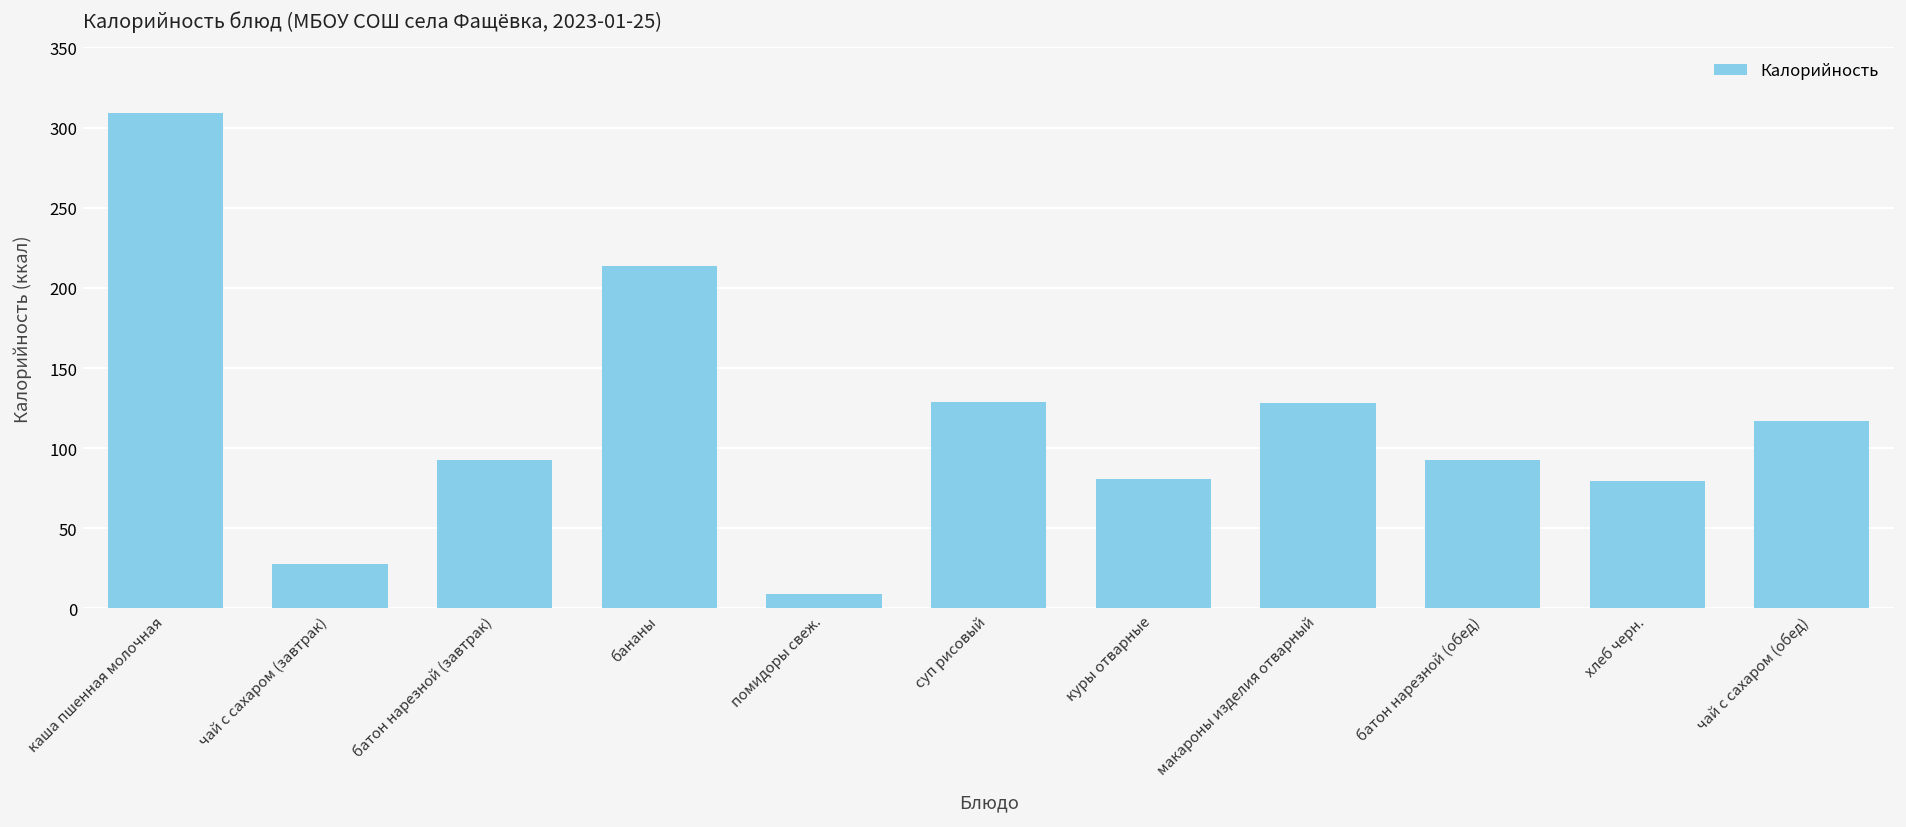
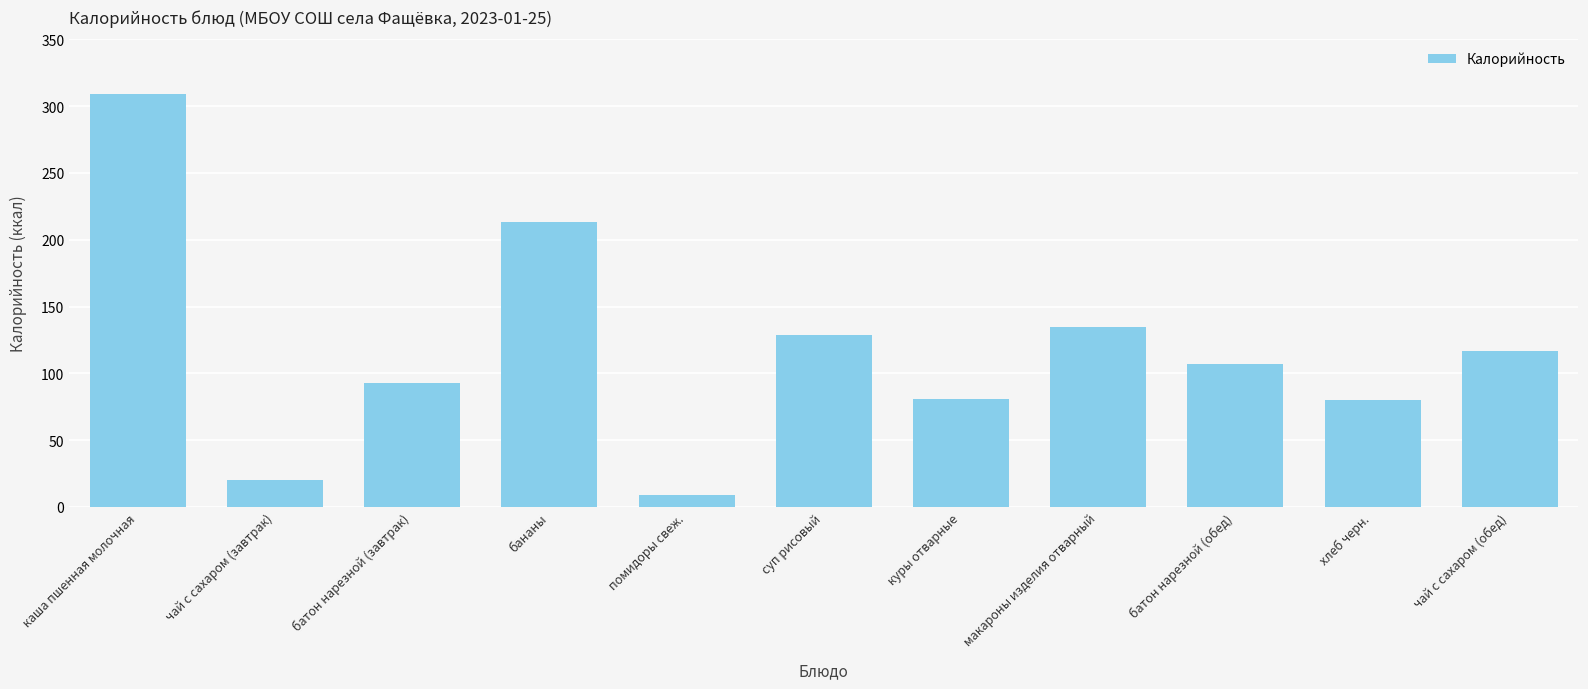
чай с сахаром (завтрак): 28 -> 20
макароны изделия отварный: 128 -> 135
батон нарезной (обед): 93 -> 107
